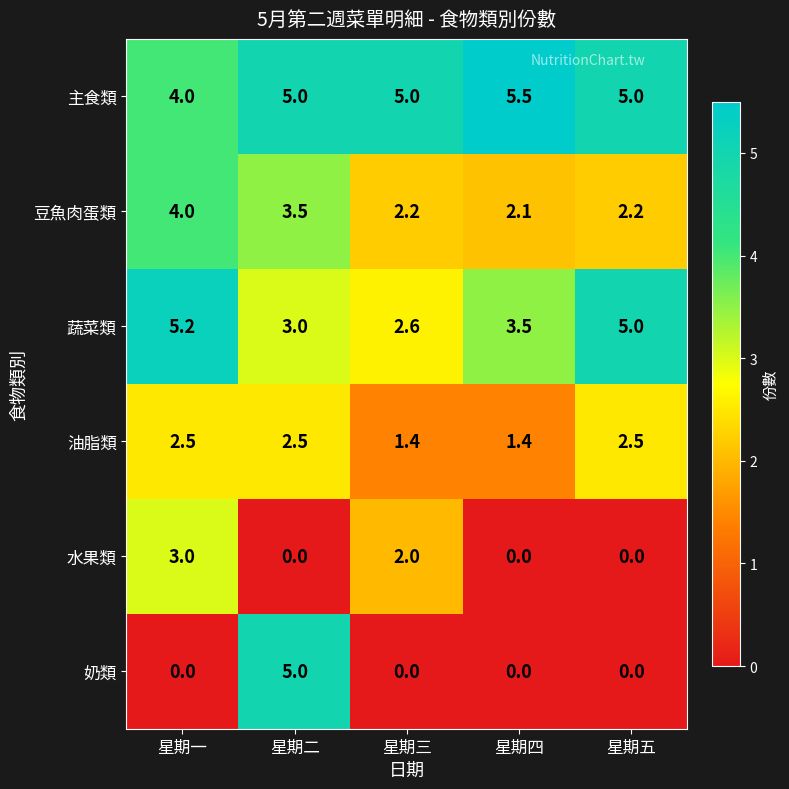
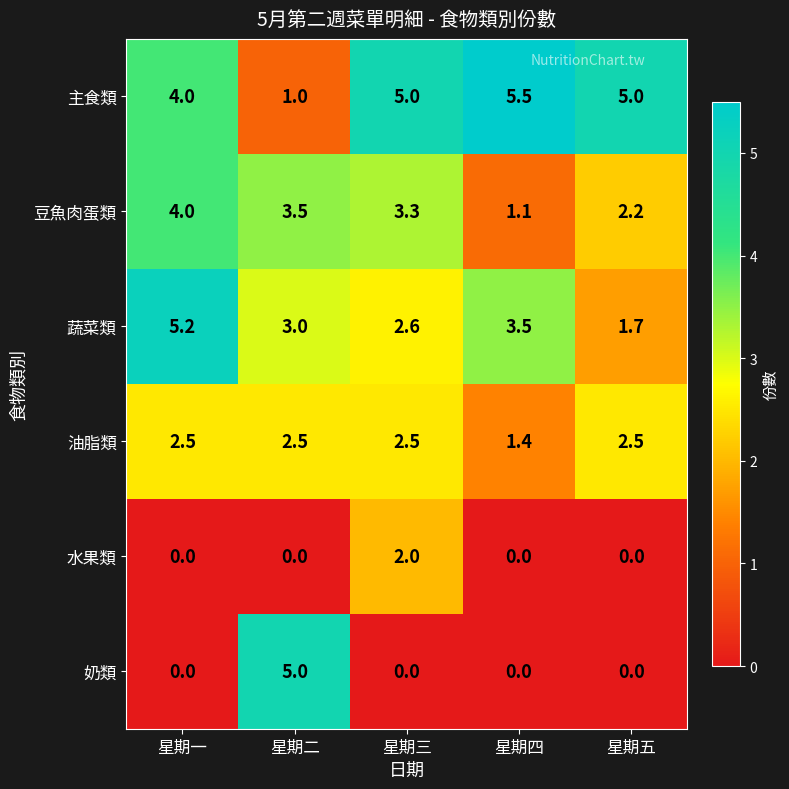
主食類, 星期二: 5.0 -> 1.0
豆魚肉蛋類, 星期三: 2.2 -> 3.3
豆魚肉蛋類, 星期四: 2.1 -> 1.1
蔬菜類, 星期五: 5.0 -> 1.7
油脂類, 星期三: 1.4 -> 2.5
水果類, 星期一: 3.0 -> 0.0
